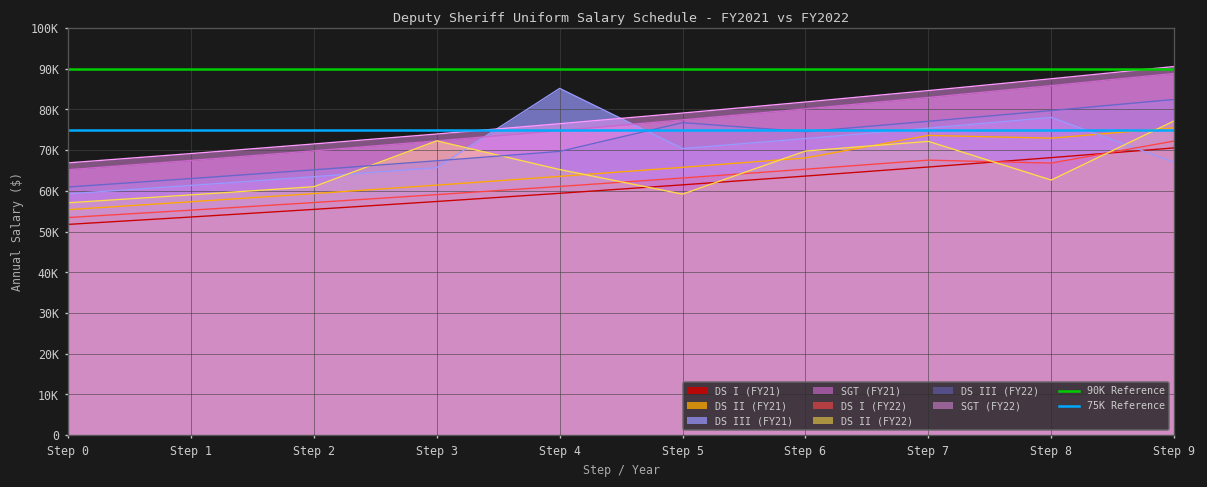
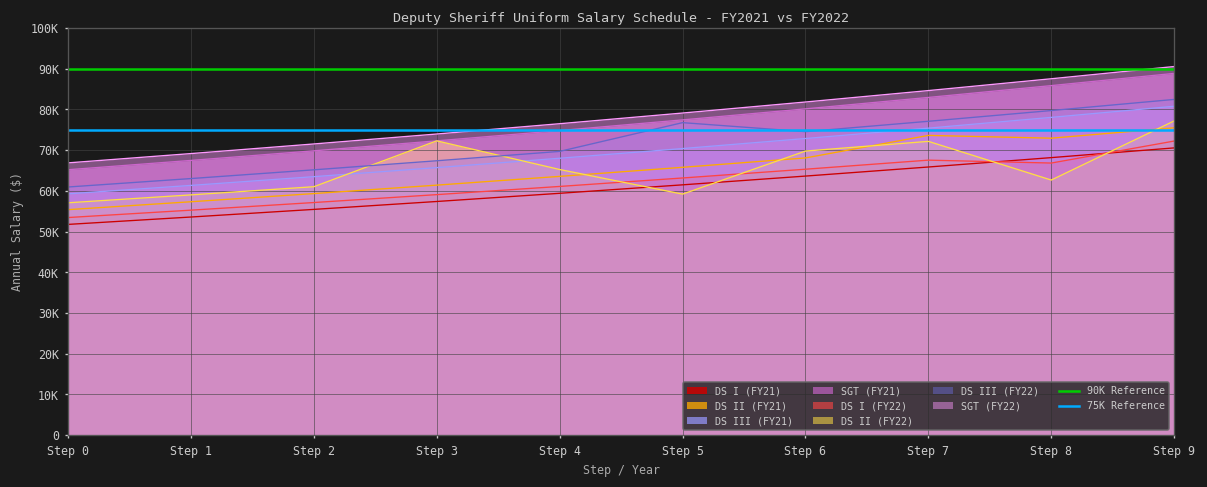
DS III (FY21), Step 4: 85000 -> 68000
DS III (FY21), Step 9: 67000 -> 81000
